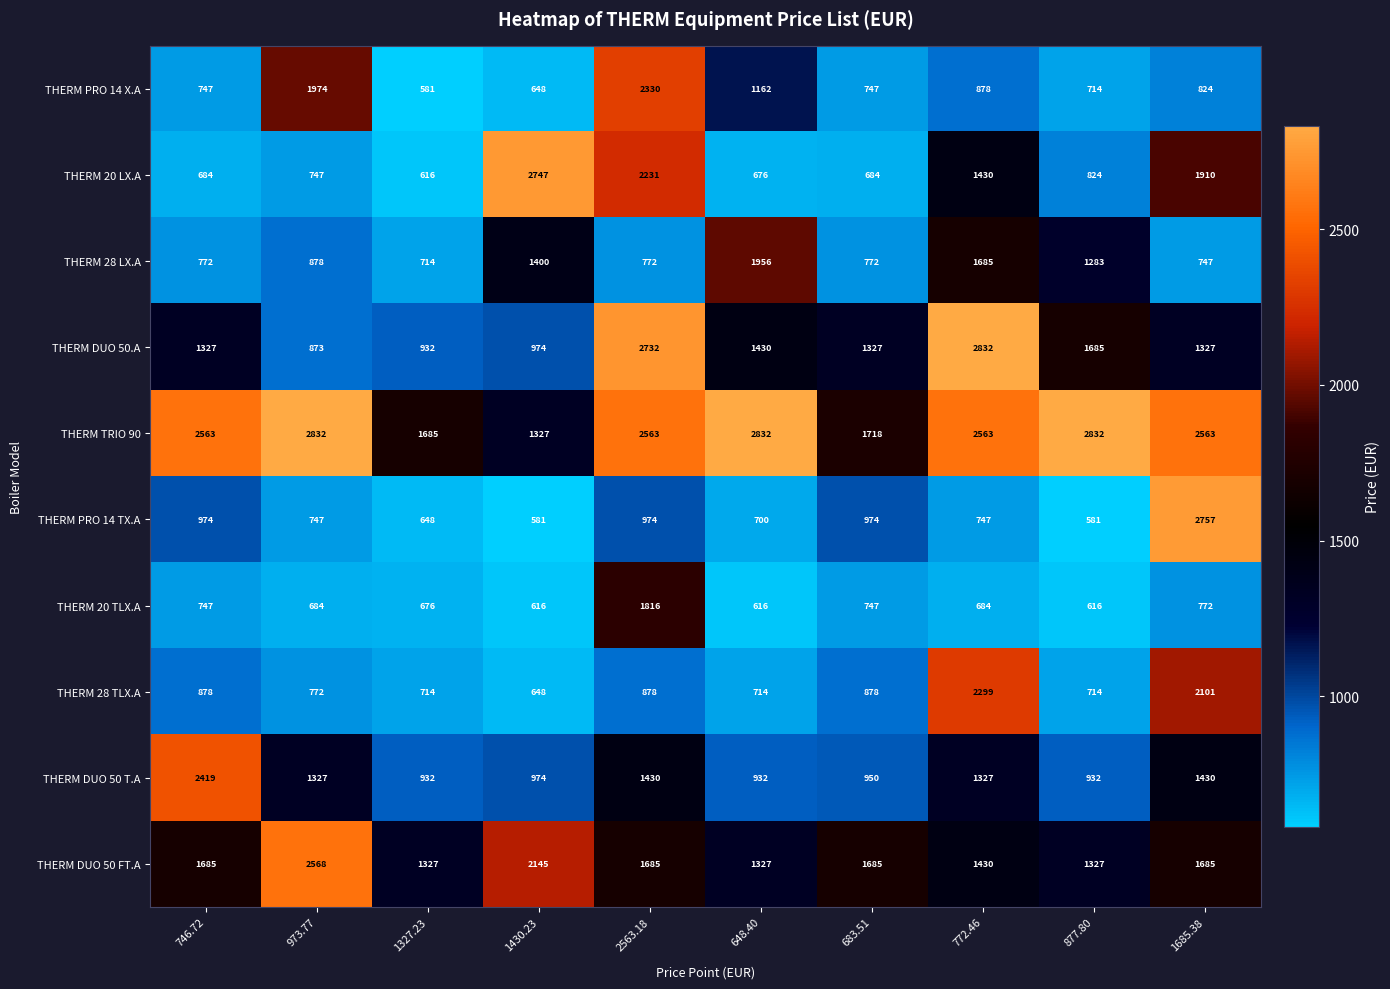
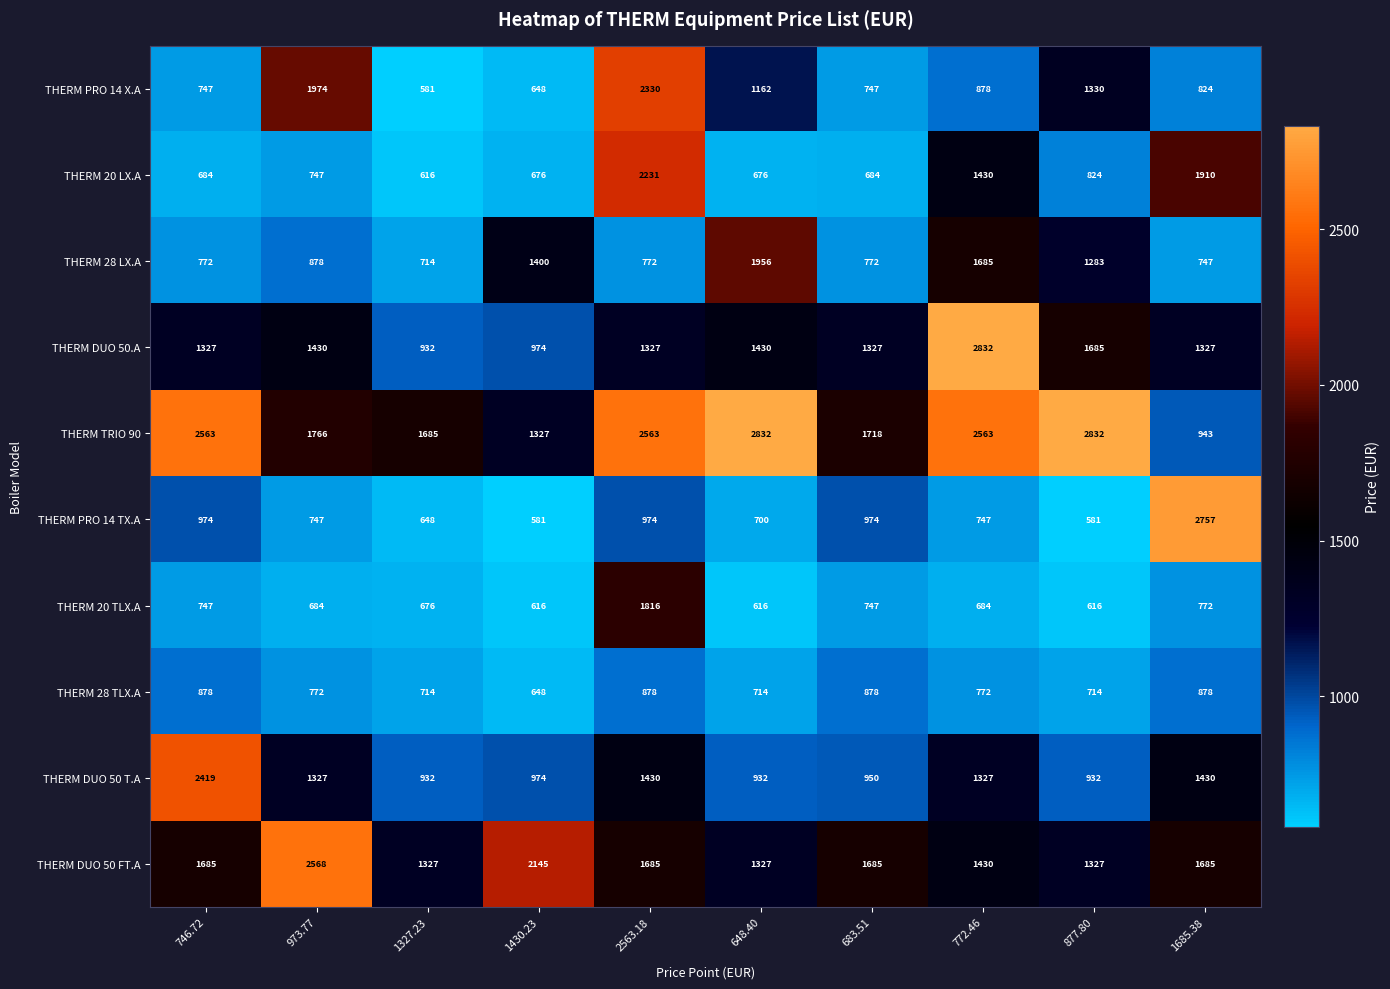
THERM PRO 14 X.A, 877.80: 714 -> 1330
THERM 20 LX.A, 1430.23: 2747 -> 676
THERM DUO 50.A, 973.77: 873 -> 1430
THERM DUO 50.A, 2563.18: 2732 -> 1327
THERM TRIO 90, 973.77: 2832 -> 1766
THERM TRIO 90, 1685.38: 2563 -> 943
THERM 28 TLX.A, 772.46: 2299 -> 772
THERM 28 TLX.A, 1685.38: 2101 -> 878
